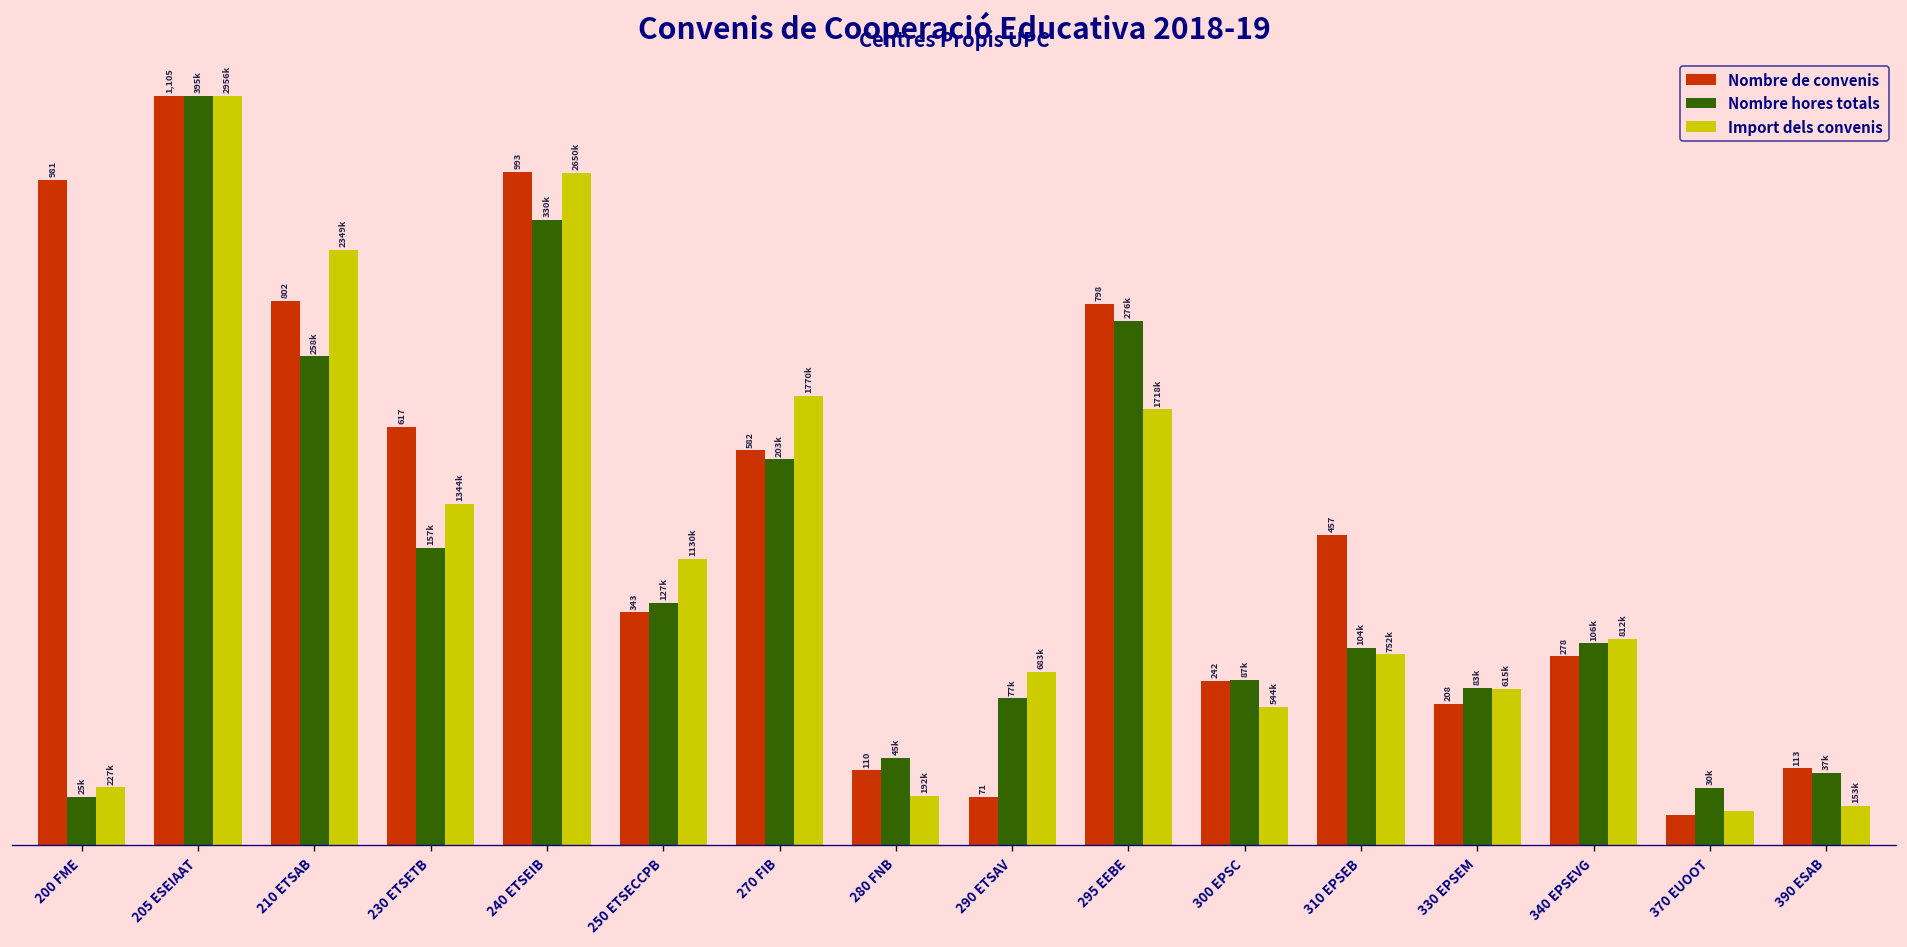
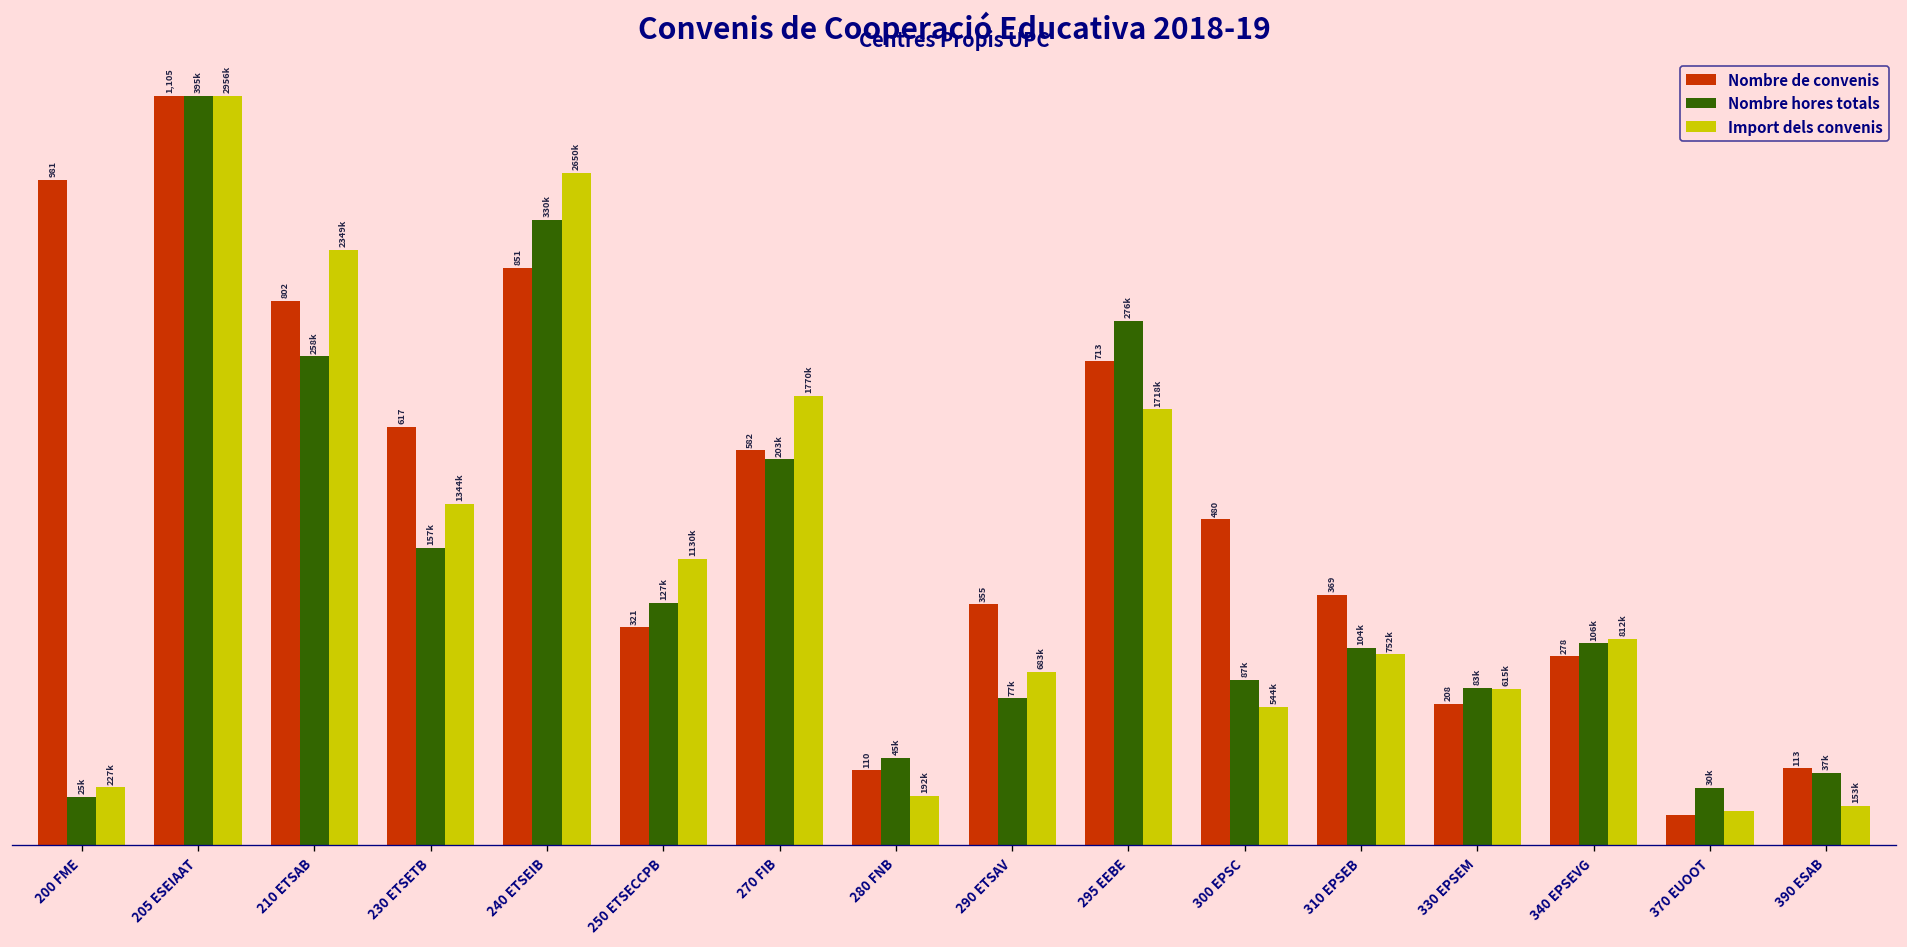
Nombre de convenis, 240 ETSEIB: 993 -> 851
Nombre de convenis, 250 ETSECCPB: 343 -> 321
Nombre de convenis, 290 ETSAV: 71 -> 355
Nombre de convenis, 295 EEBE: 798 -> 713
Nombre de convenis, 300 EPSC: 242 -> 480
Nombre de convenis, 310 EPSEB: 457 -> 369
